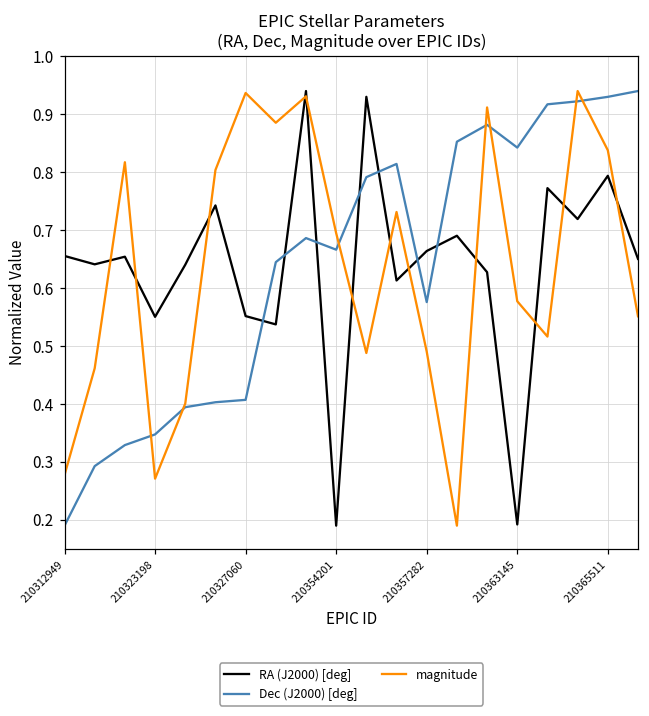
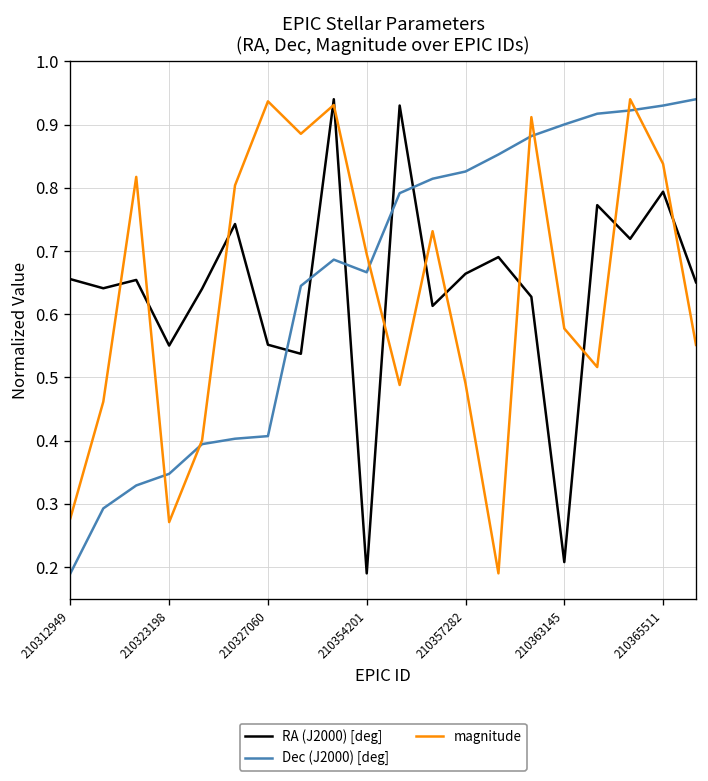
Dec (J2000) [deg], 210357282: 0.58 -> 0.83
RA (J2000) [deg], 210363145: 0.19 -> 0.21
Dec (J2000) [deg], 210363145: 0.84 -> 0.90
